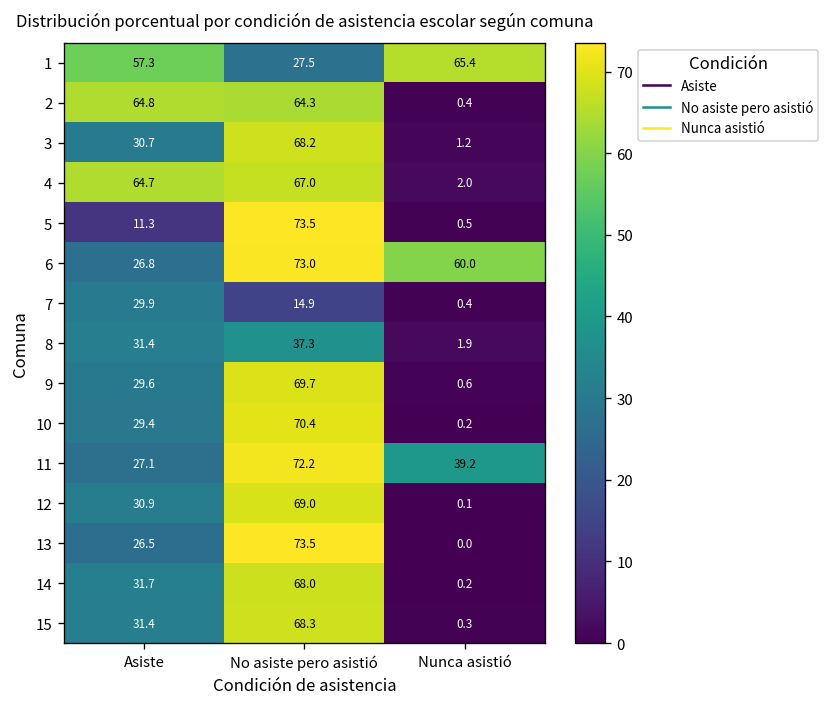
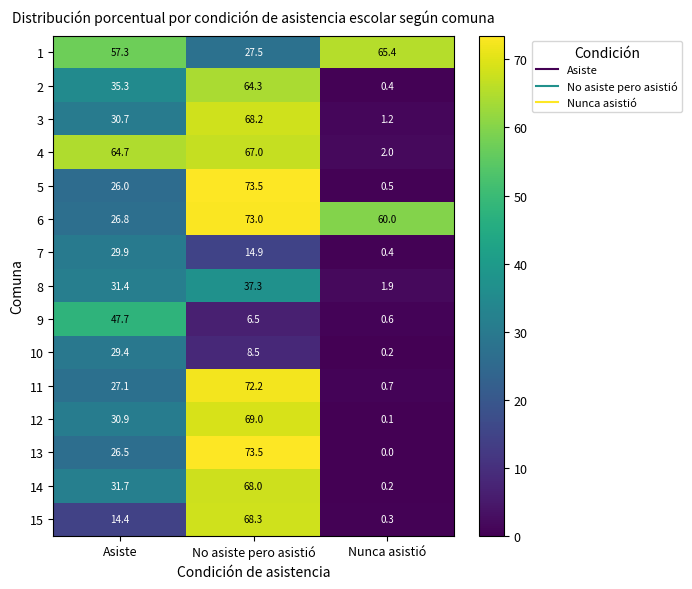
2, Asiste: 64.8 -> 35.3
5, Asiste: 11.3 -> 26.0
9, Asiste: 29.6 -> 47.7
9, No asiste pero asistió: 69.7 -> 6.5
10, No asiste pero asistió: 70.4 -> 8.5
11, Nunca asistió: 39.2 -> 0.7
15, Asiste: 31.4 -> 14.4
